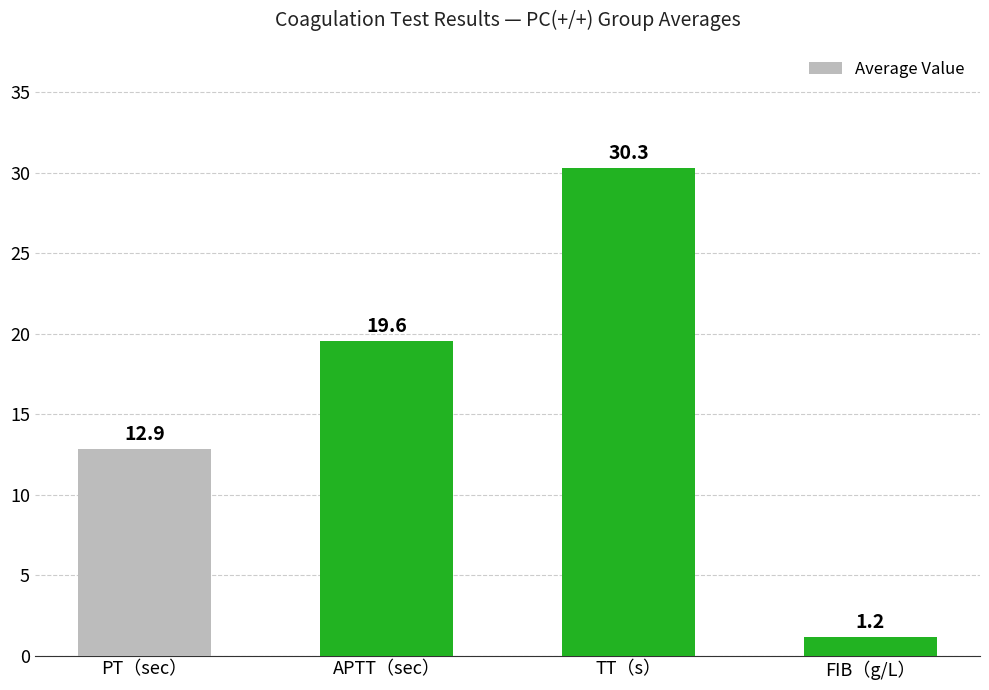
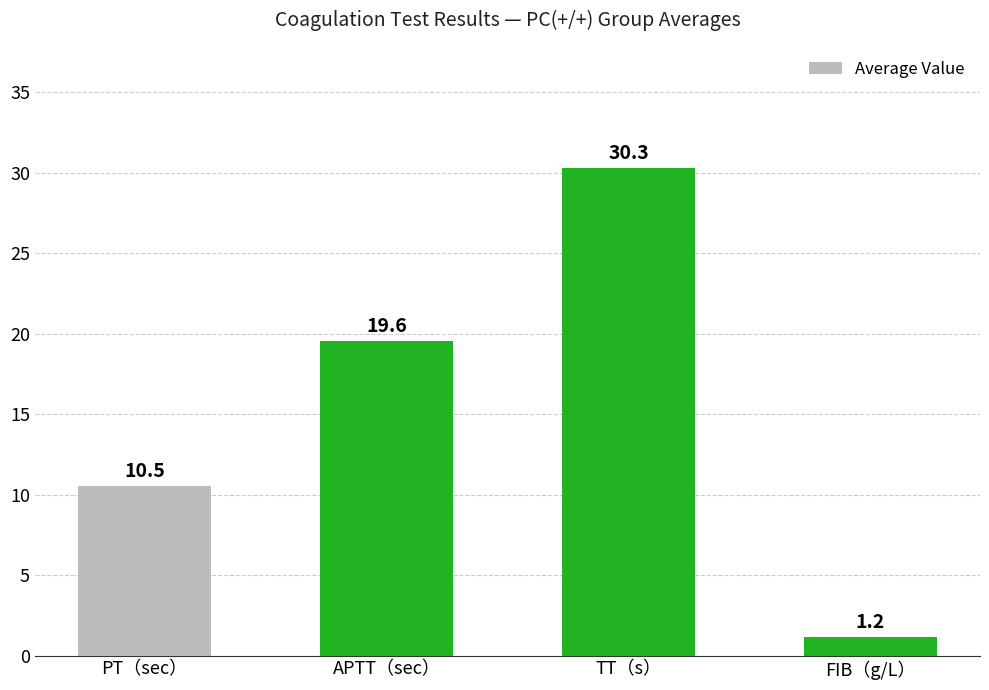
PT（sec）: 12.9 -> 10.5
